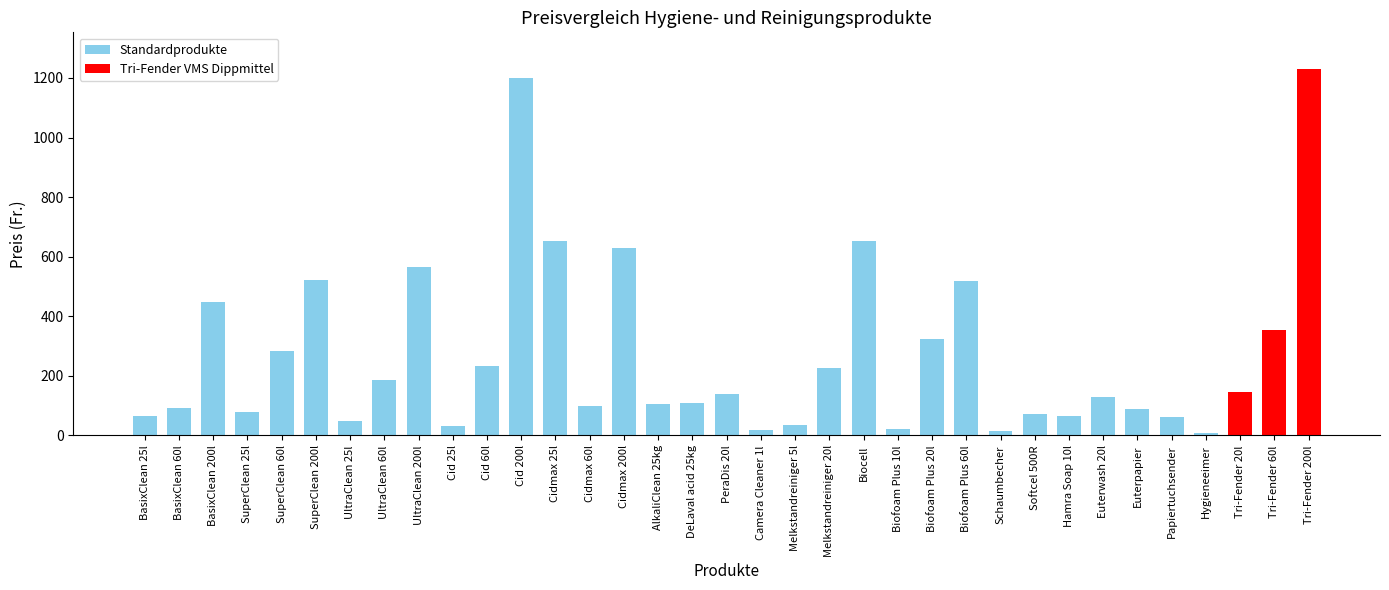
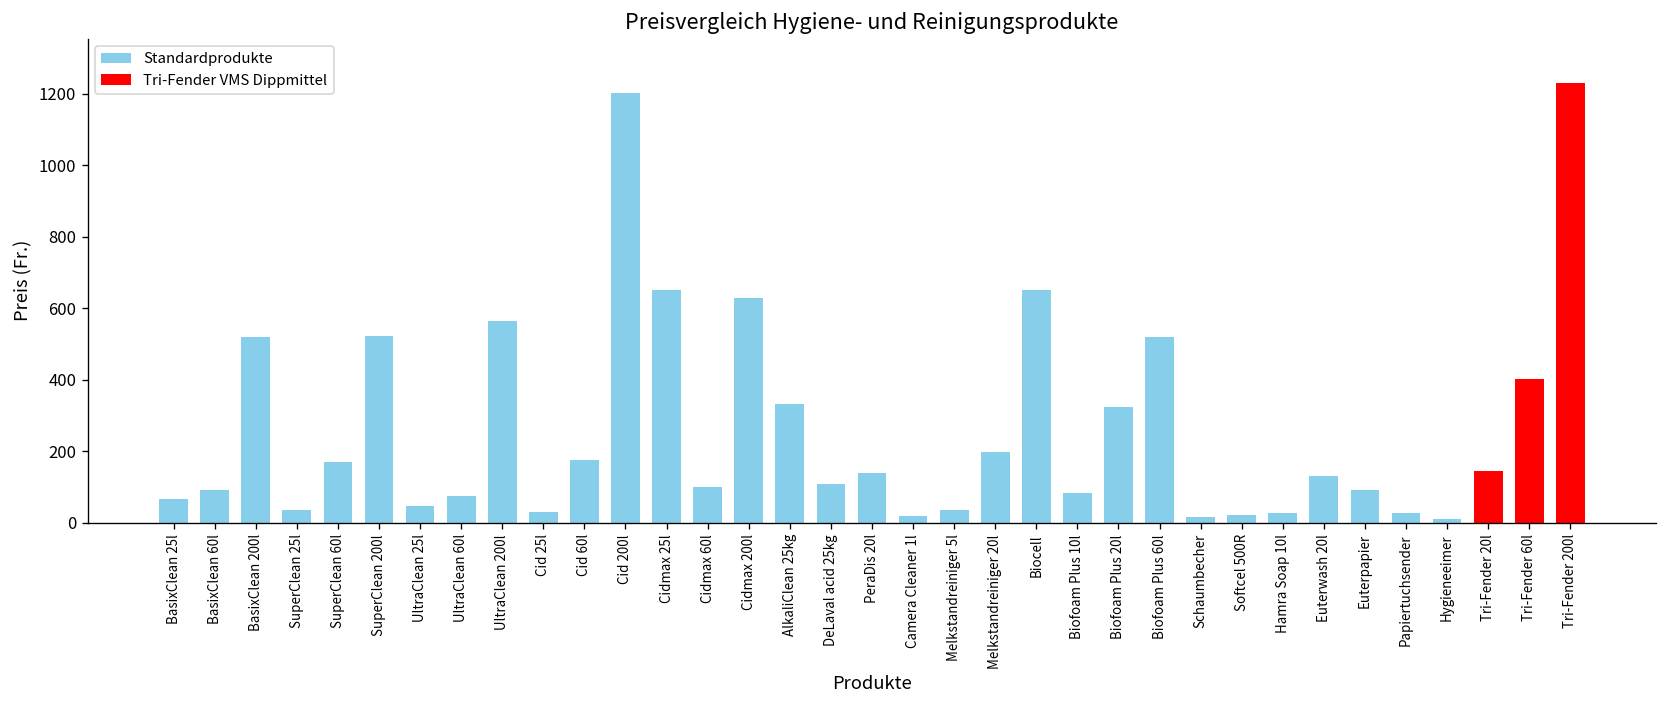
BasixClean 200l: 450 -> 520
SuperClean 25l: 80 -> 40
SuperClean 60l: 280 -> 170
UltraClean 60l: 190 -> 70
Cid 60l: 230 -> 180
AlkaliClean 25kg: 110 -> 330
Melkstandreiniger 20l: 230 -> 200
Biofoam Plus 10l: 20 -> 80
Softcel 500R: 70 -> 20
Hamra Soap 10l: 70 -> 30
Papiertuchsender: 60 -> 30
Tri-Fender 60l: 350 -> 400
